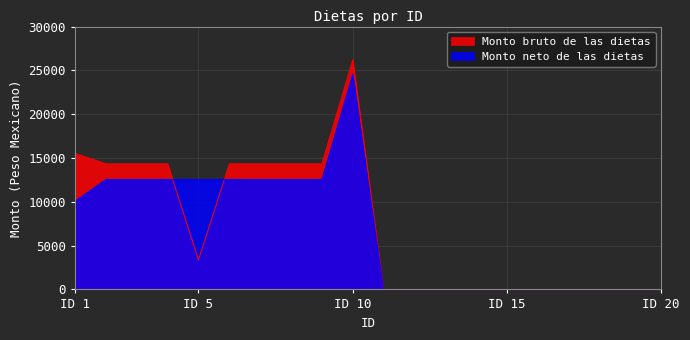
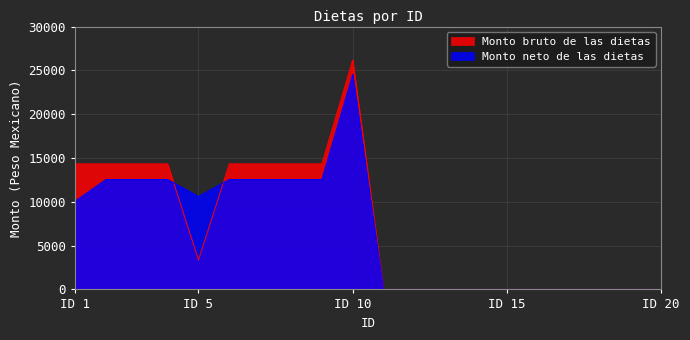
Monto bruto de las dietas, ID 1: 16000 -> 14000
Monto neto de las dietas, ID 5: 13000 -> 11000
